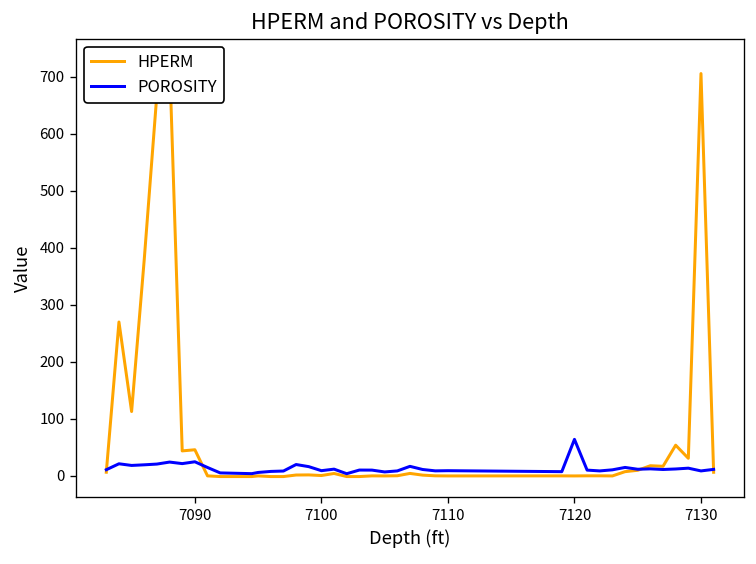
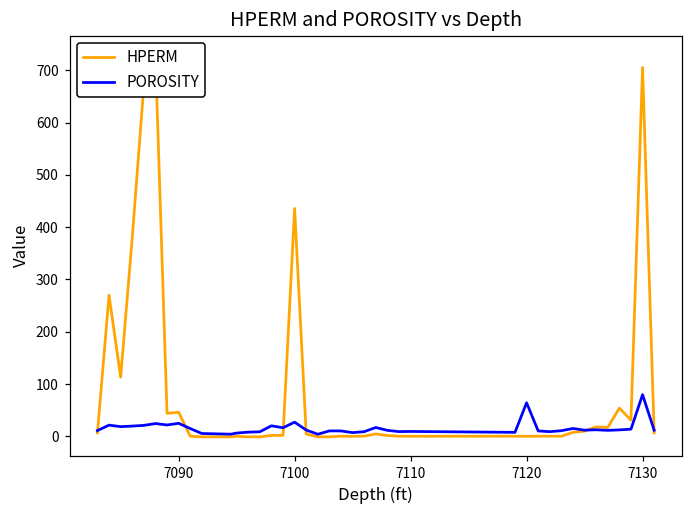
HPERM, 7100: 0 -> 440
POROSITY, 7100: 10 -> 30
POROSITY, 7130: 10 -> 80
